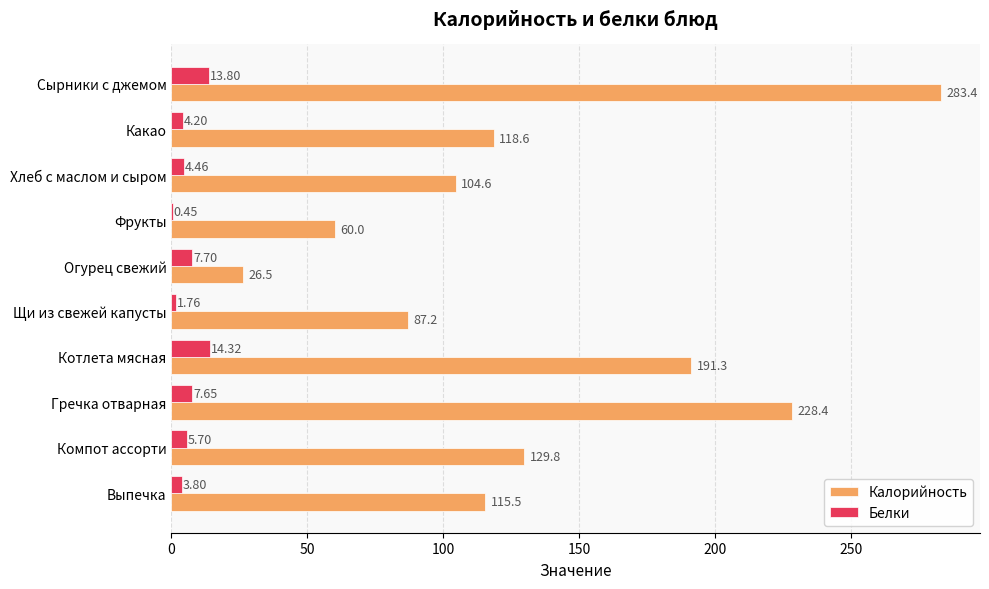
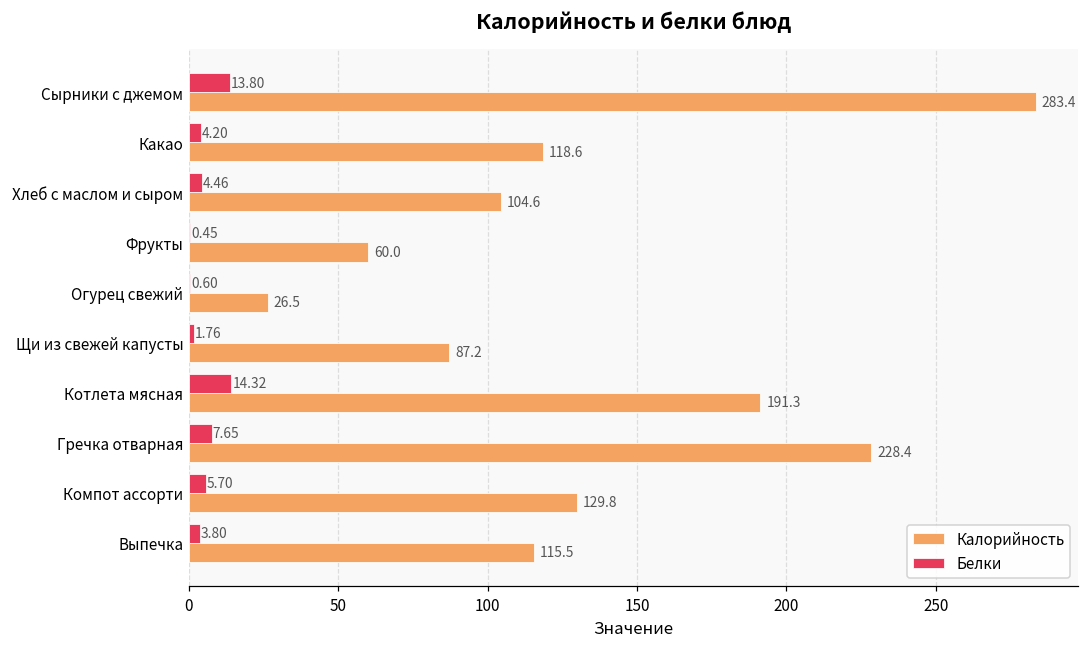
Белки, Огурец свежий: 7.70 -> 0.60
